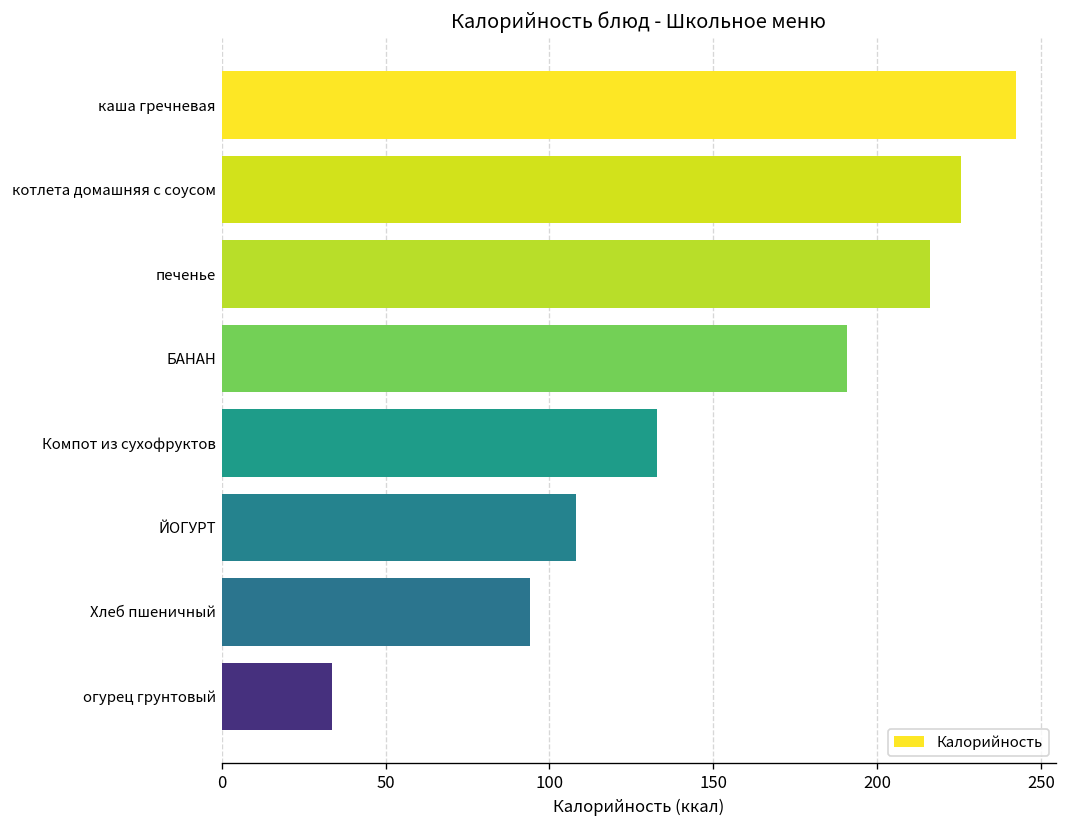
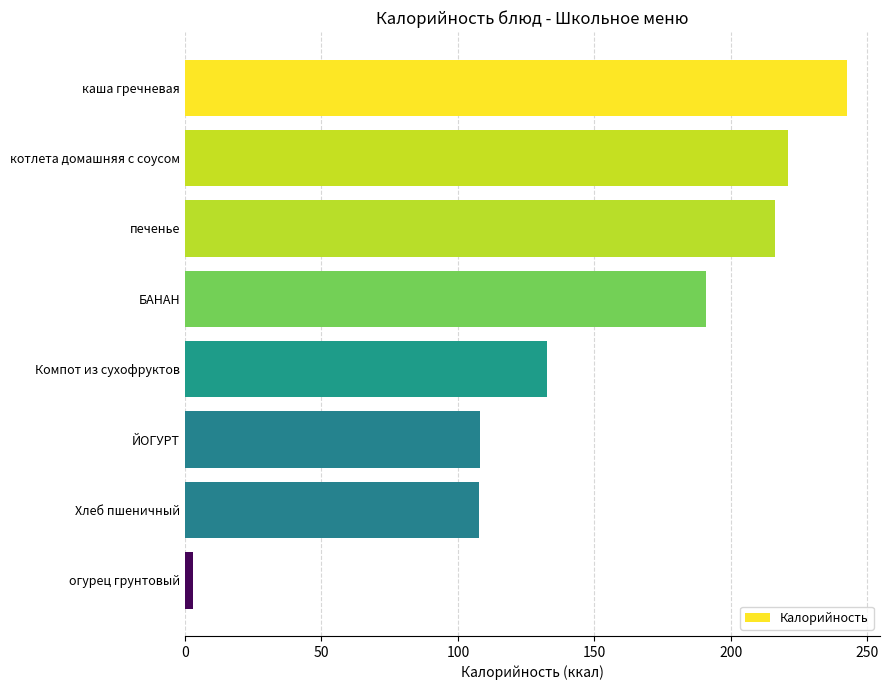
котлета домашняя с соусом: 226 -> 221
Хлеб пшеничный: 94 -> 108
огурец грунтовый: 34 -> 3
